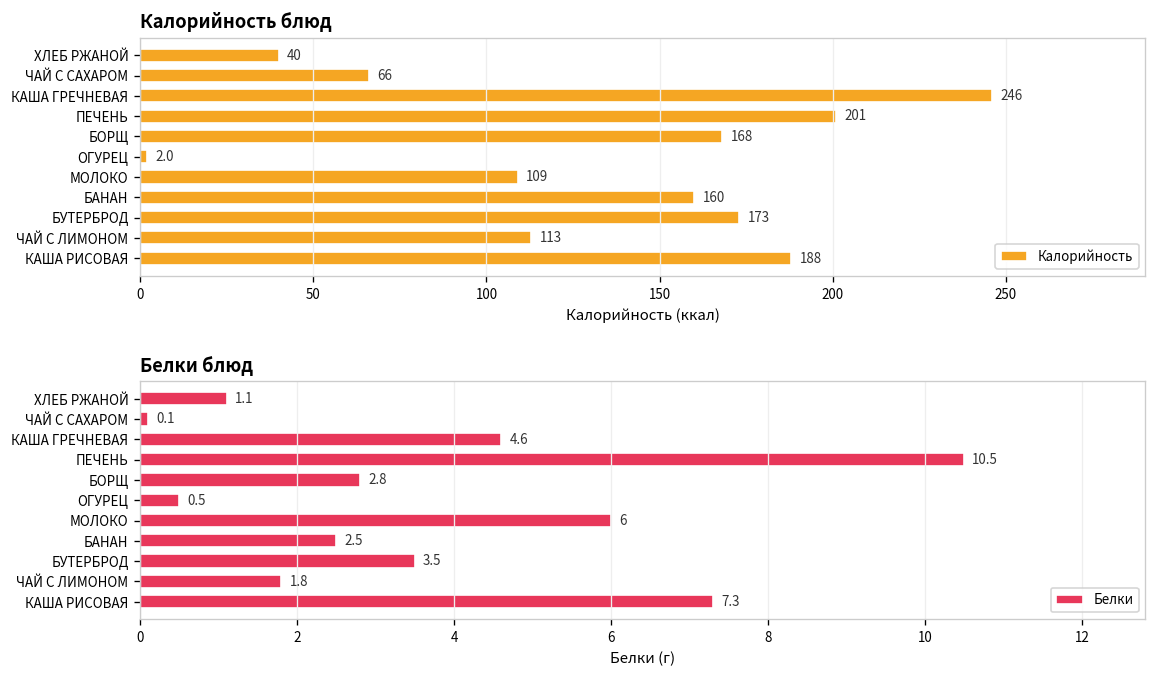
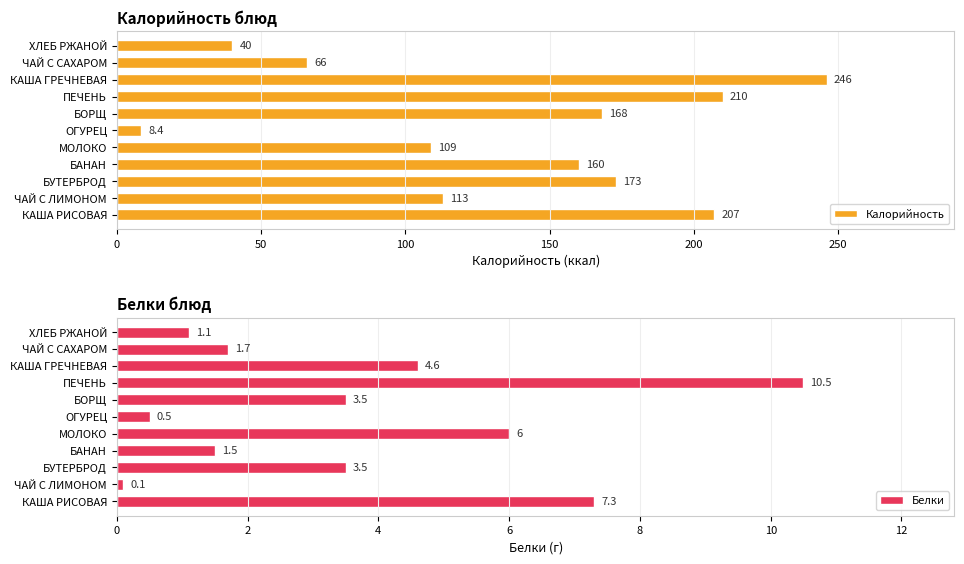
Калорийность блюд, ПЕЧЕНЬ: 201 -> 210
Калорийность блюд, ОГУРЕЦ: 2.0 -> 8.4
Калорийность блюд, КАША РИСОВАЯ: 188 -> 207
Белки блюд, ЧАЙ С САХАРОМ: 0.1 -> 1.7
Белки блюд, БОРЩ: 2.8 -> 3.5
Белки блюд, БАНАН: 2.5 -> 1.5
Белки блюд, ЧАЙ С ЛИМОНОМ: 1.8 -> 0.1
